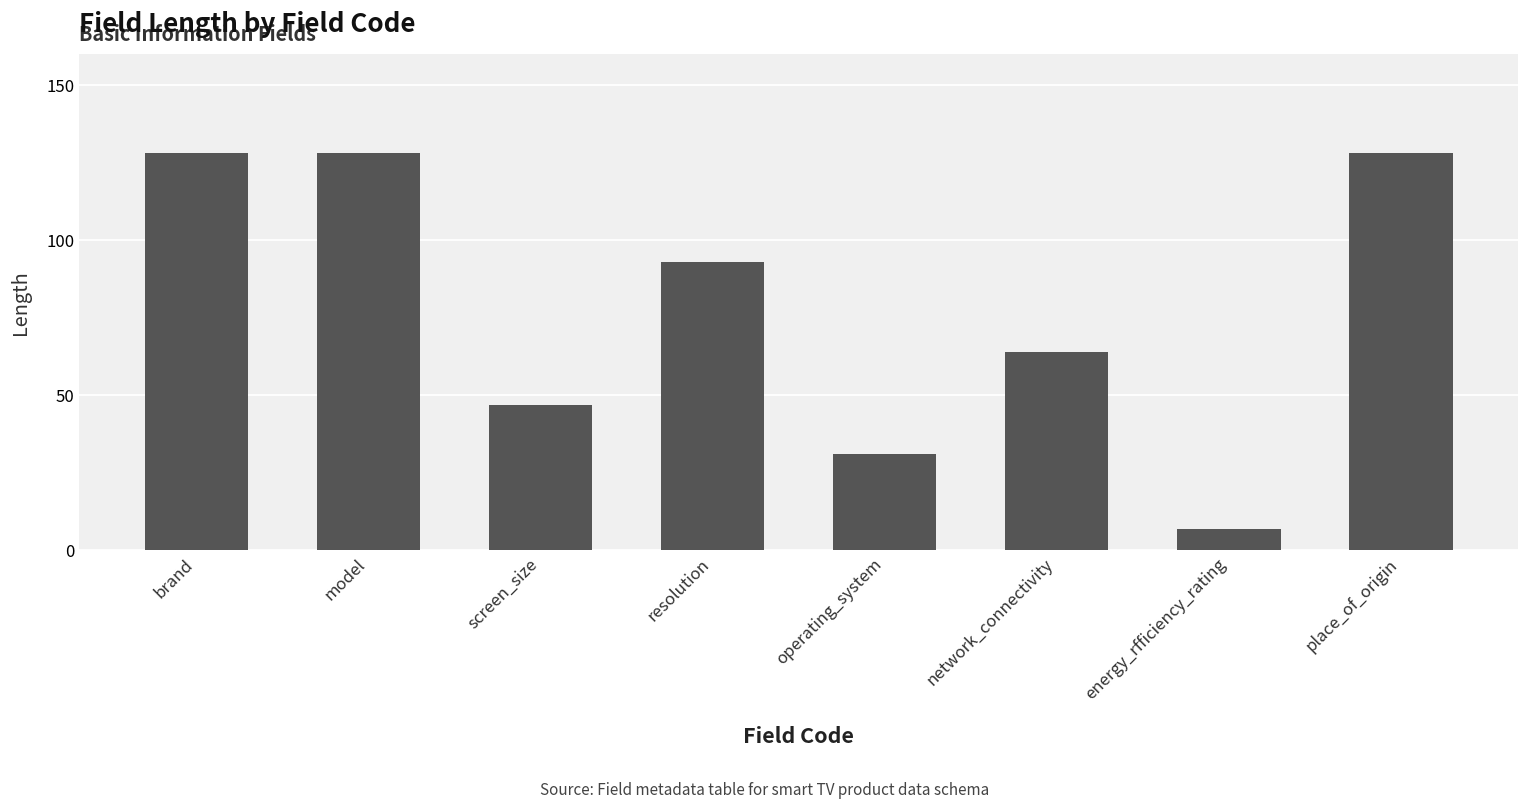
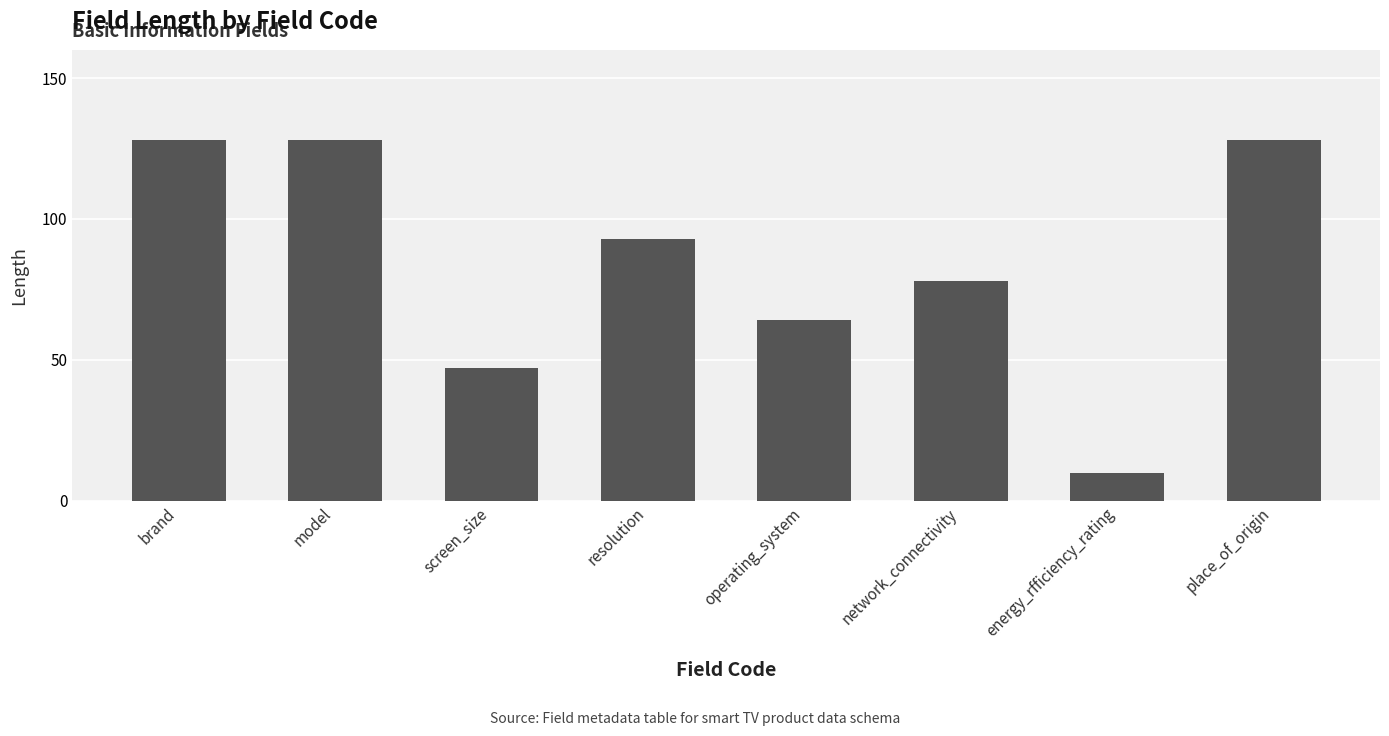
operating_system: 31 -> 64
network_connectivity: 64 -> 78
energy_rfficiency_rating: 7 -> 10
